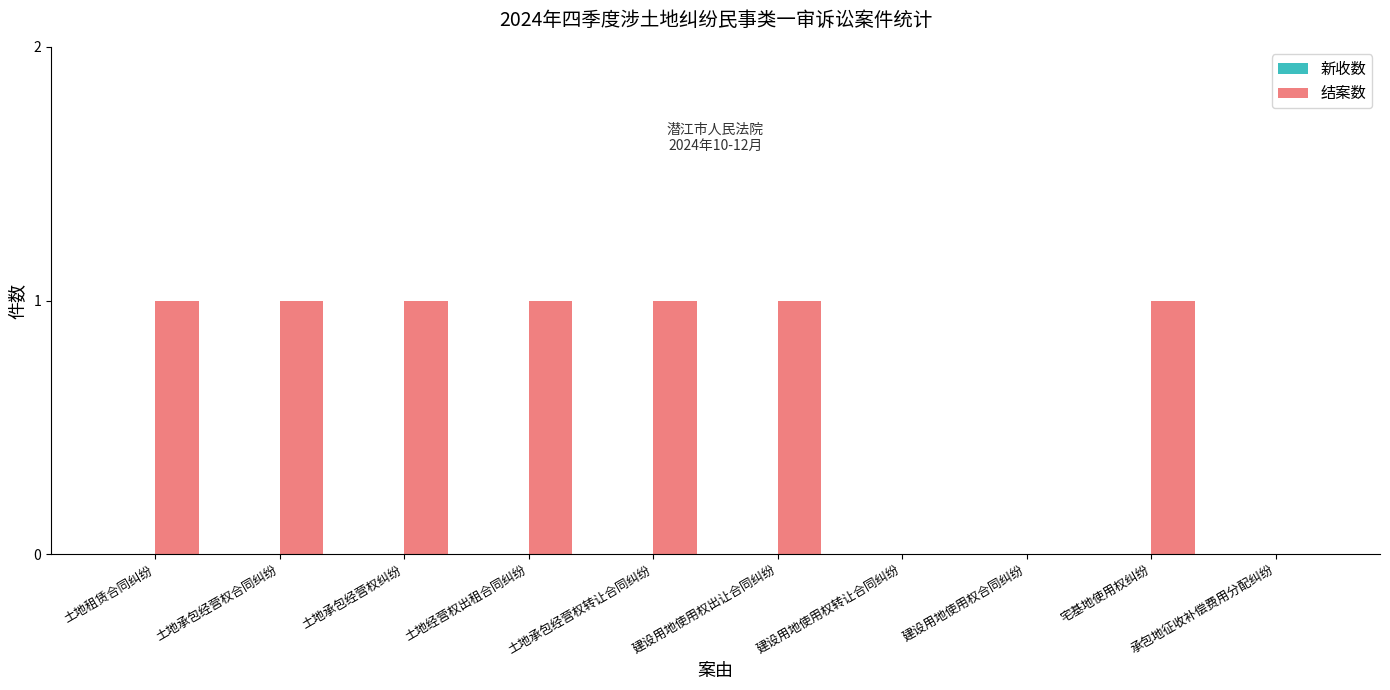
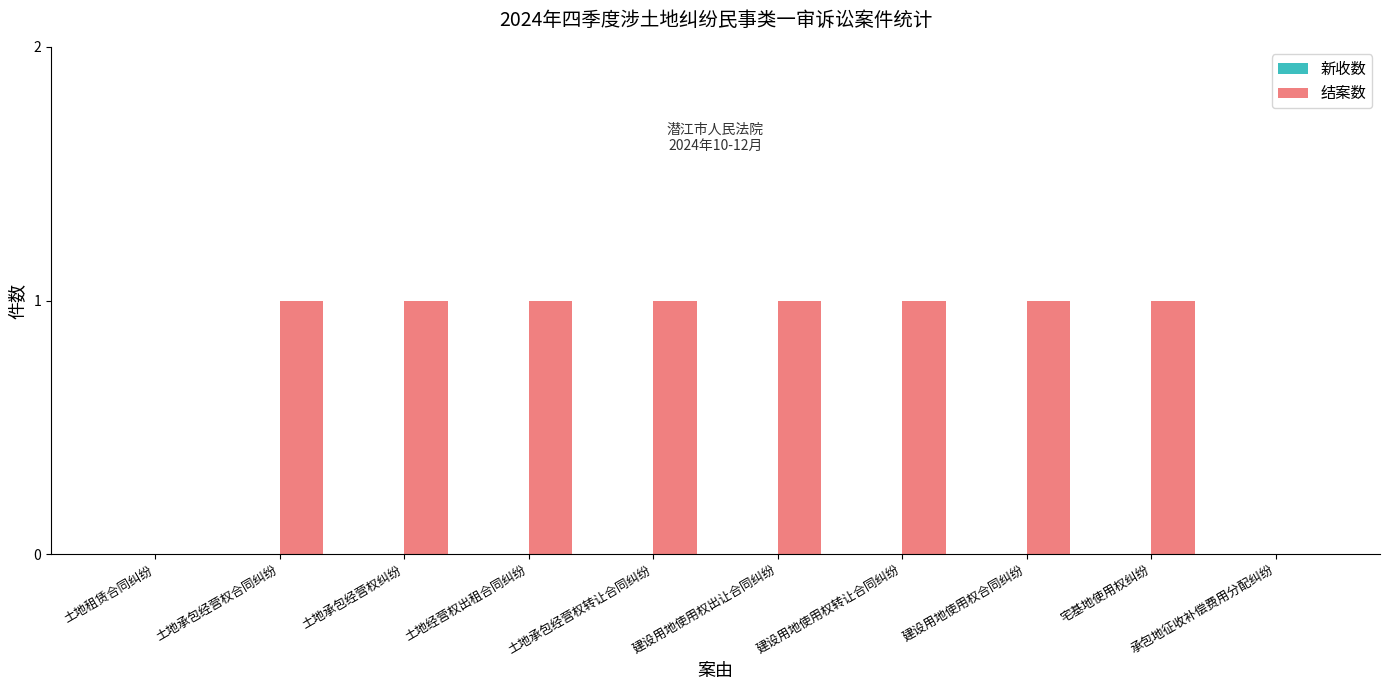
结案数, 土地租赁合同纠纷: 1 -> 0
结案数, 建设用地使用权转让合同纠纷: 0 -> 1
结案数, 建设用地使用权合同纠纷: 0 -> 1
